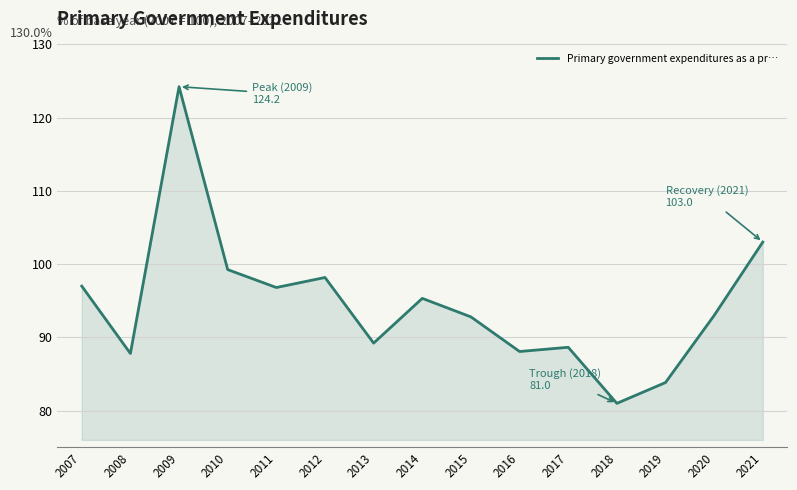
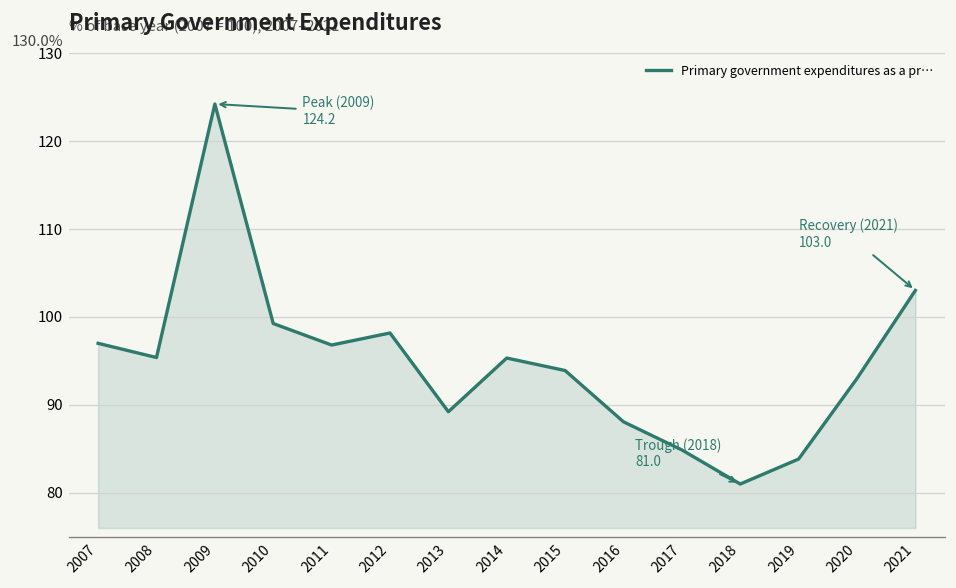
2008: 88 -> 95
2015: 93 -> 94
2017: 89 -> 85
